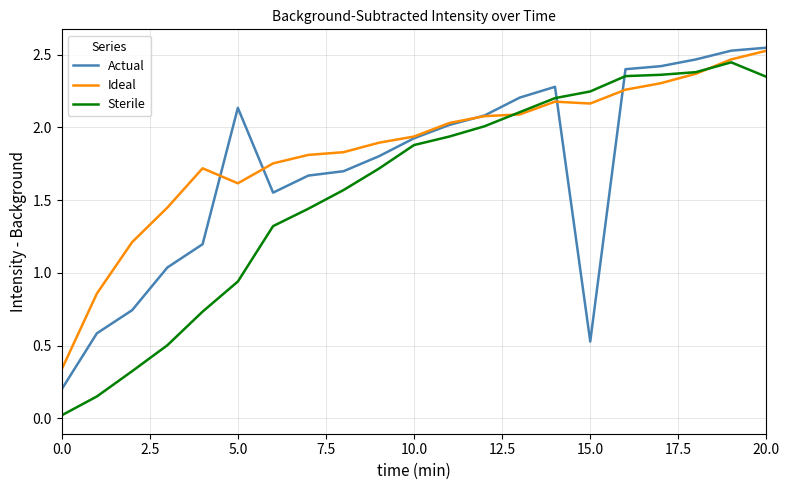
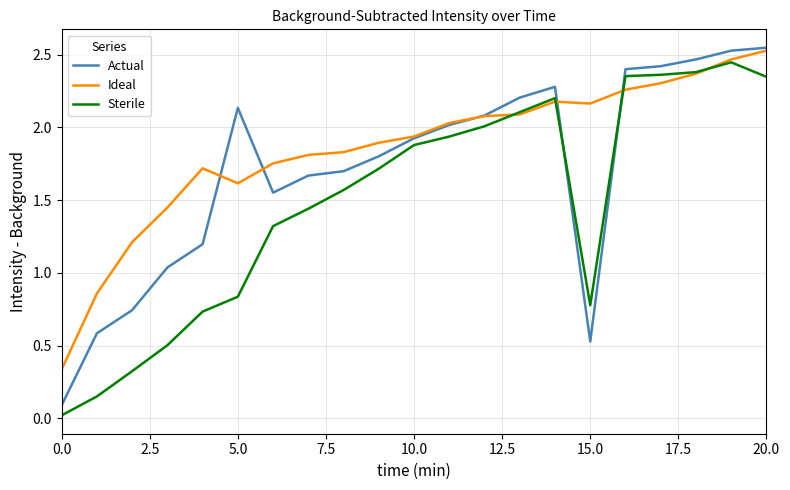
Actual, 0.0: 0.20 -> 0.09
Sterile, 5.0: 0.94 -> 0.84
Sterile, 15.0: 2.25 -> 0.78
